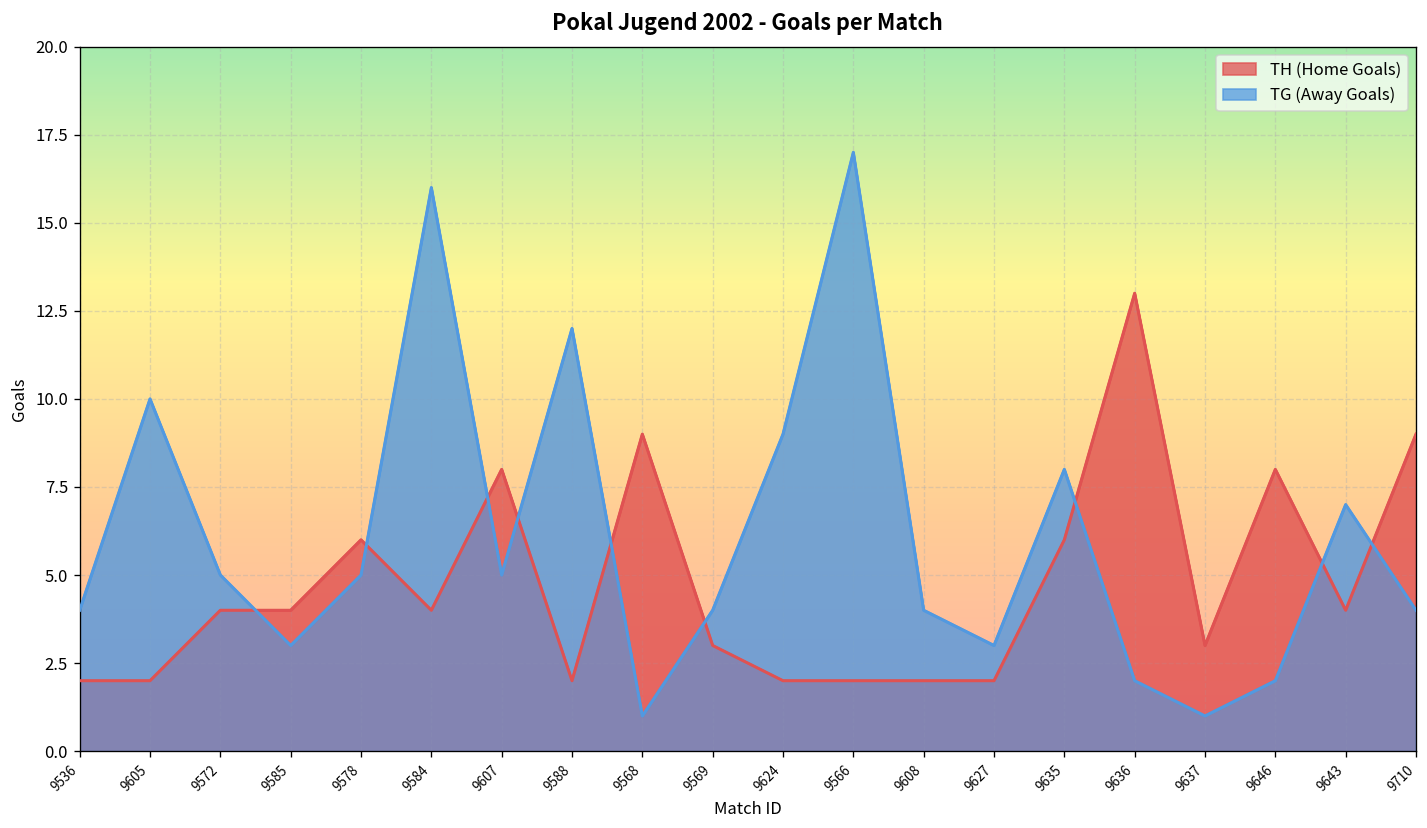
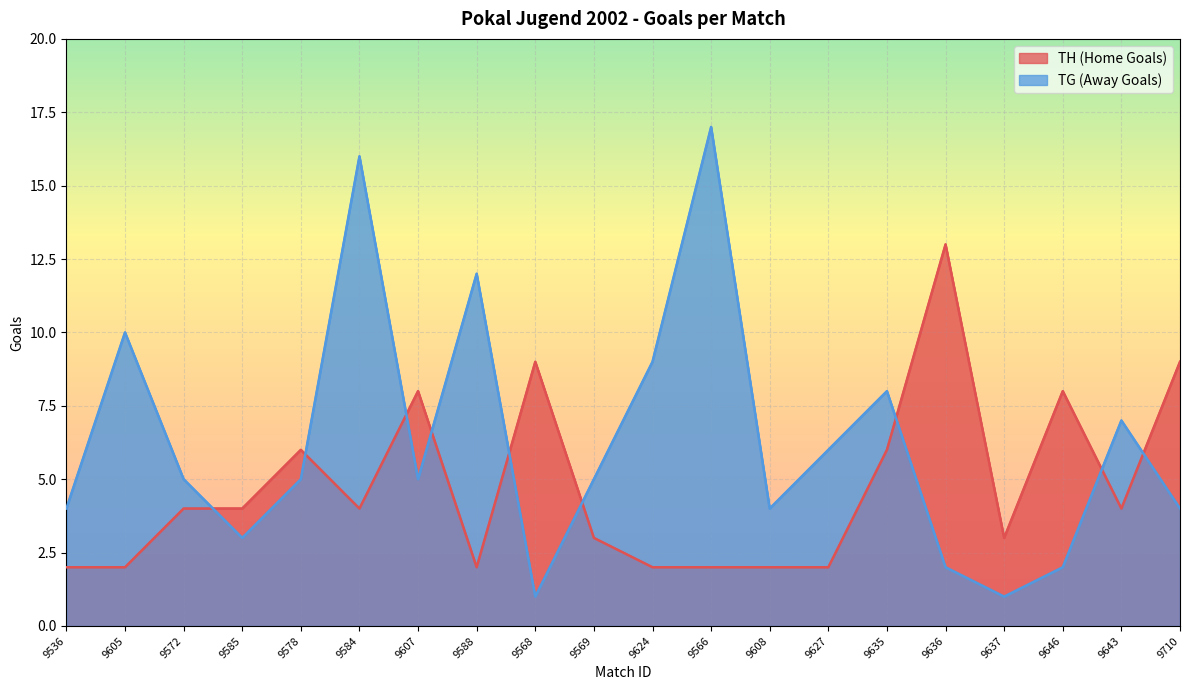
TG (Away Goals), 9569: 4 -> 5
TG (Away Goals), 9627: 3 -> 6
